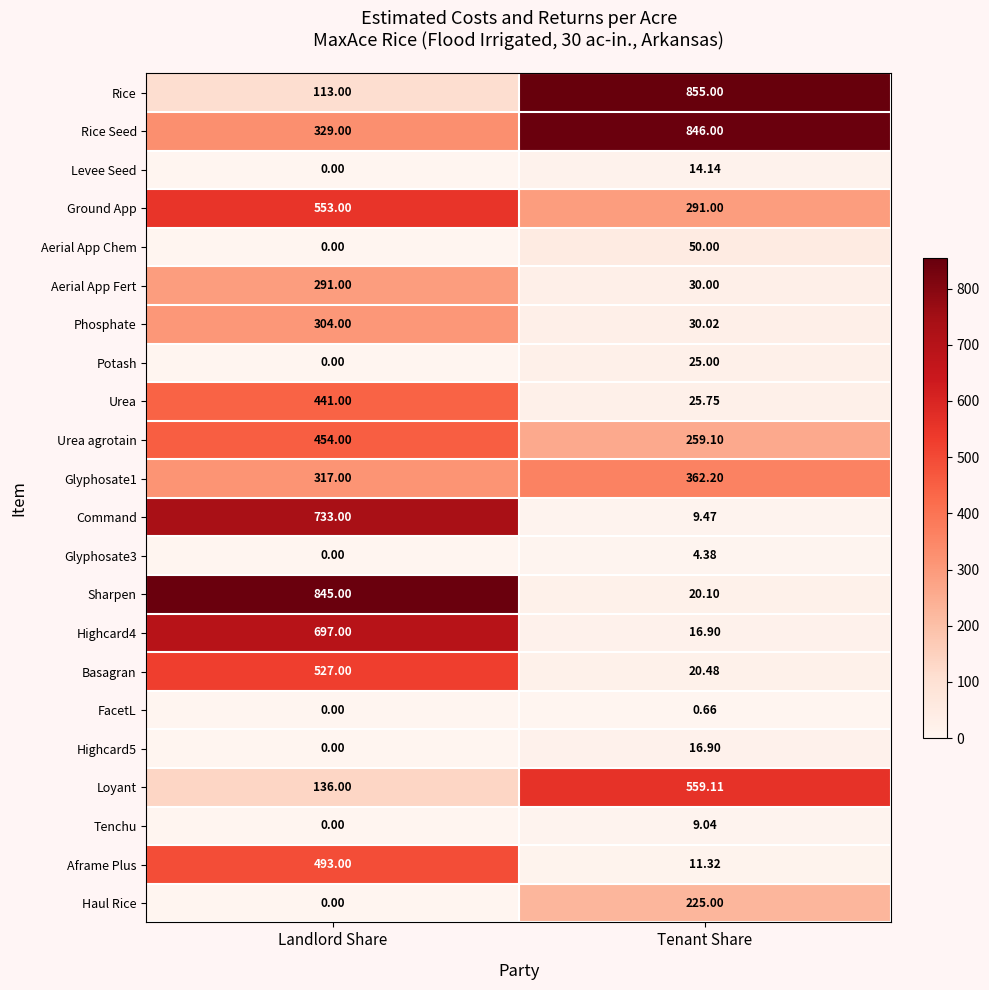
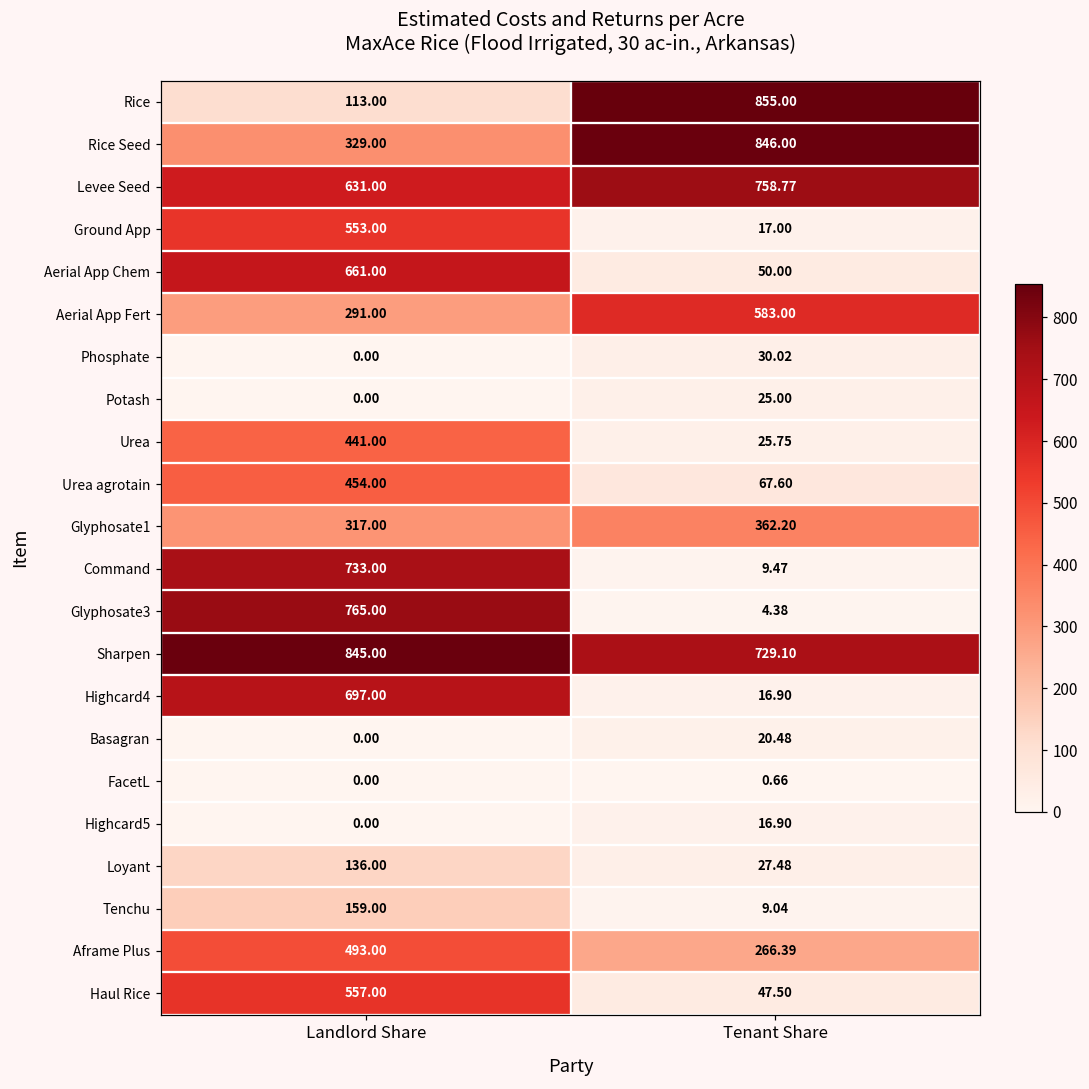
Levee Seed, Landlord Share: 0.00 -> 631.00
Levee Seed, Tenant Share: 14.14 -> 758.77
Ground App, Tenant Share: 291.00 -> 17.00
Aerial App Chem, Landlord Share: 0.00 -> 661.00
Aerial App Fert, Tenant Share: 30.00 -> 583.00
Phosphate, Landlord Share: 304.00 -> 0.00
Urea agrotain, Tenant Share: 259.10 -> 67.60
Glyphosate3, Landlord Share: 0.00 -> 765.00
Sharpen, Tenant Share: 20.10 -> 729.10
Basagran, Landlord Share: 527.00 -> 0.00
Loyant, Tenant Share: 559.11 -> 27.48
Tenchu, Landlord Share: 0.00 -> 159.00
Aframe Plus, Tenant Share: 11.32 -> 266.39
Haul Rice, Landlord Share: 0.00 -> 557.00
Haul Rice, Tenant Share: 225.00 -> 47.50
